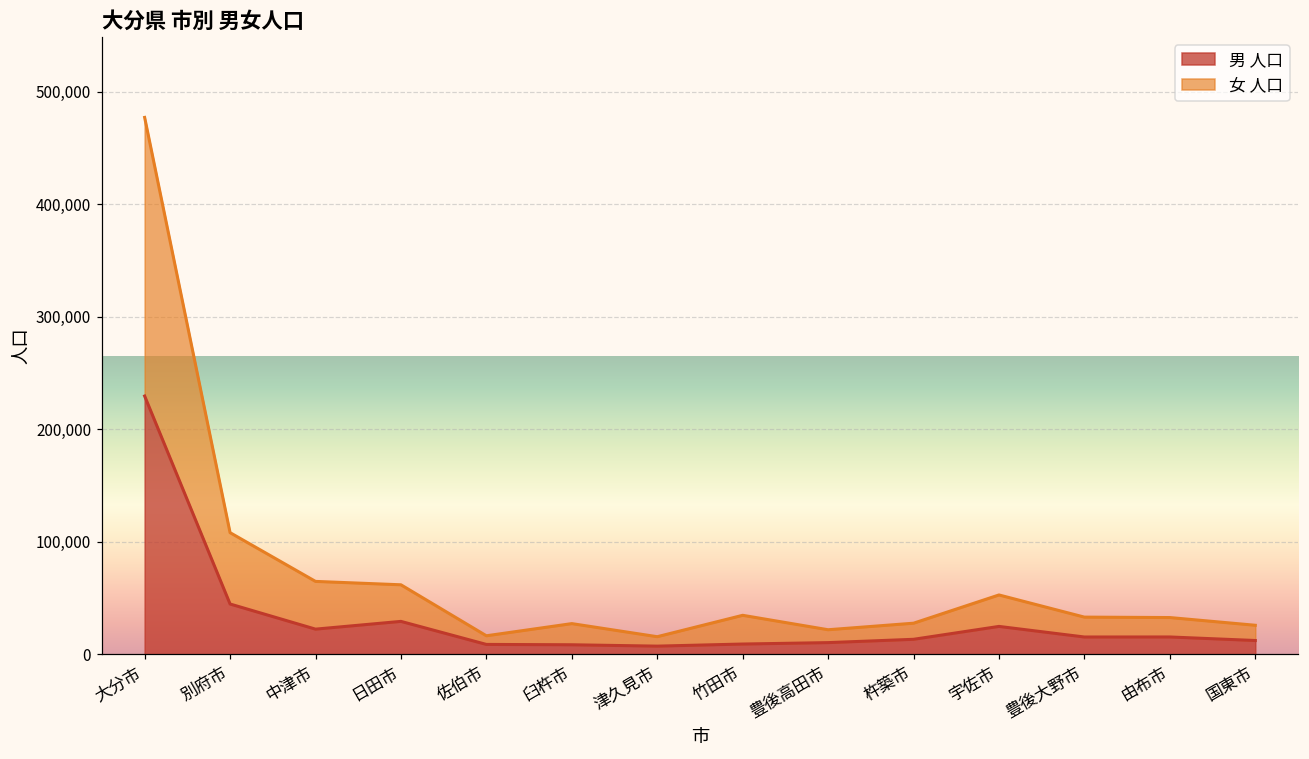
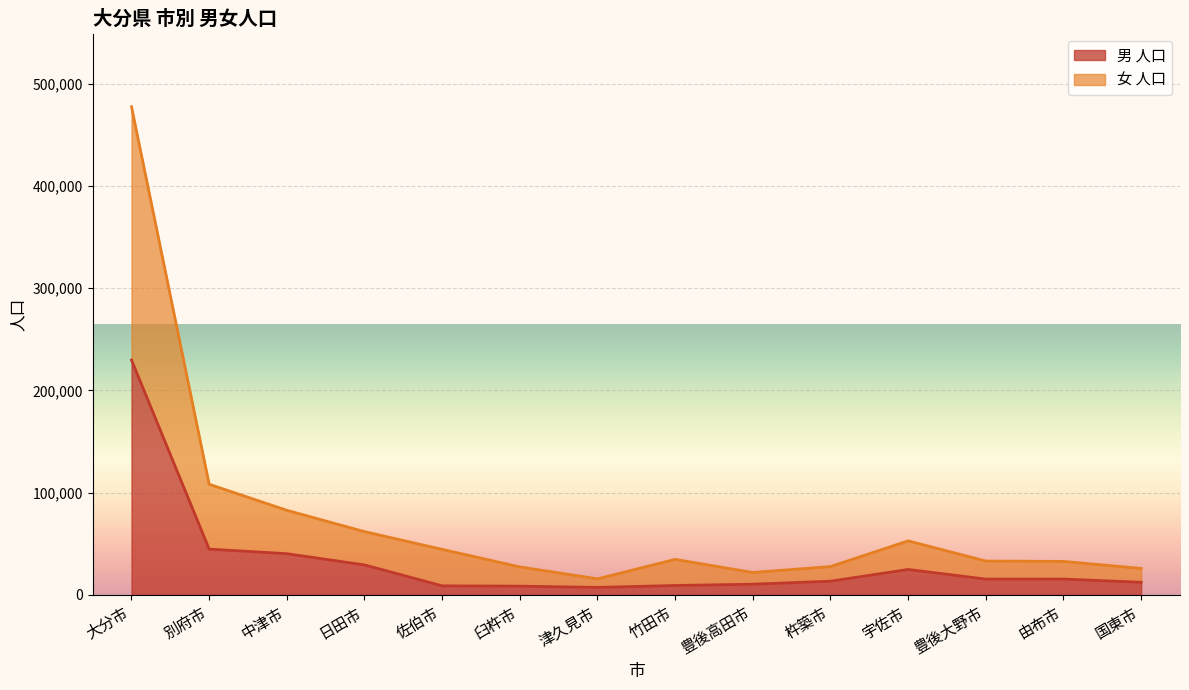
男 人口, 中津市: 22,000 -> 40,000
女 人口, 佐伯市: 8,000 -> 36,000
